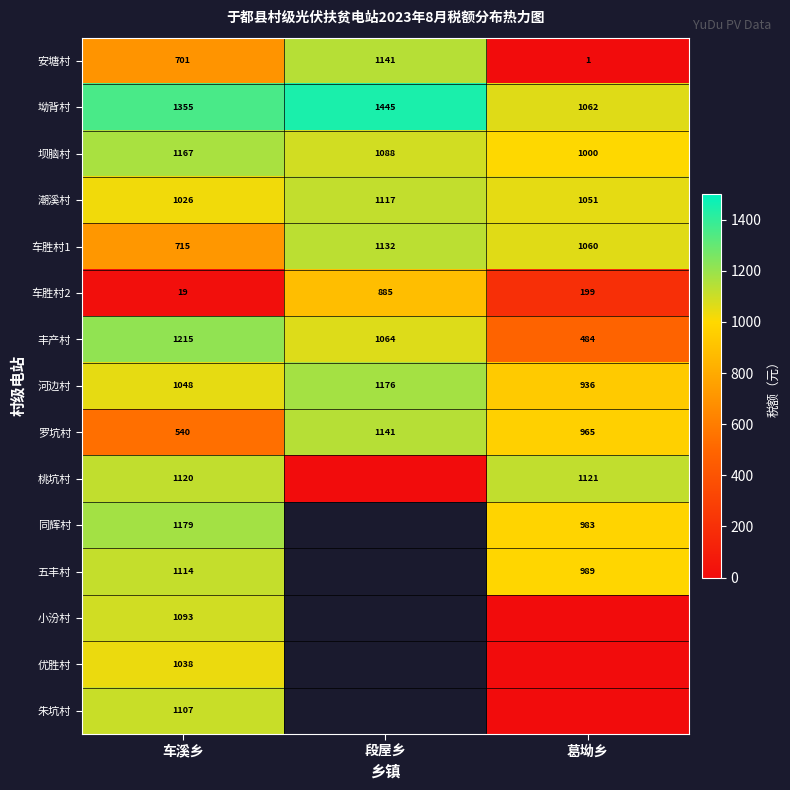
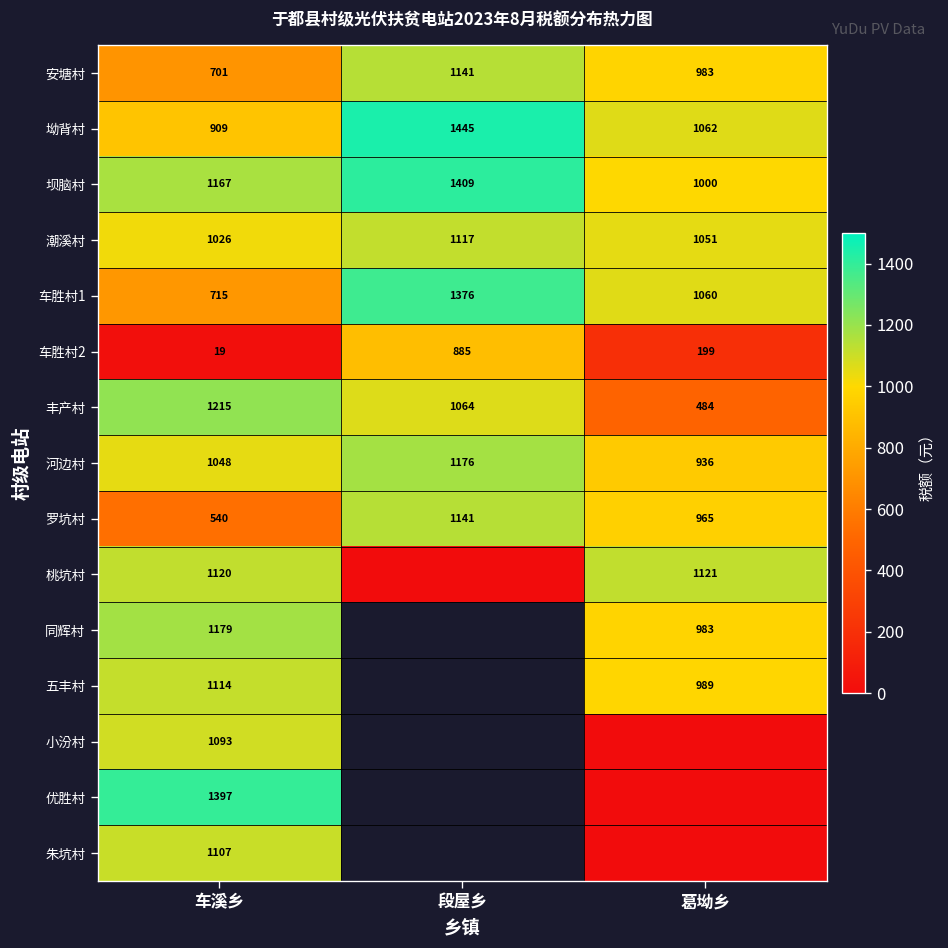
安塘村, 葛坳乡: 1 -> 983
坳背村, 车溪乡: 1355 -> 909
坝脑村, 段屋乡: 1088 -> 1409
车胜村1, 段屋乡: 1132 -> 1376
优胜村, 车溪乡: 1038 -> 1397
